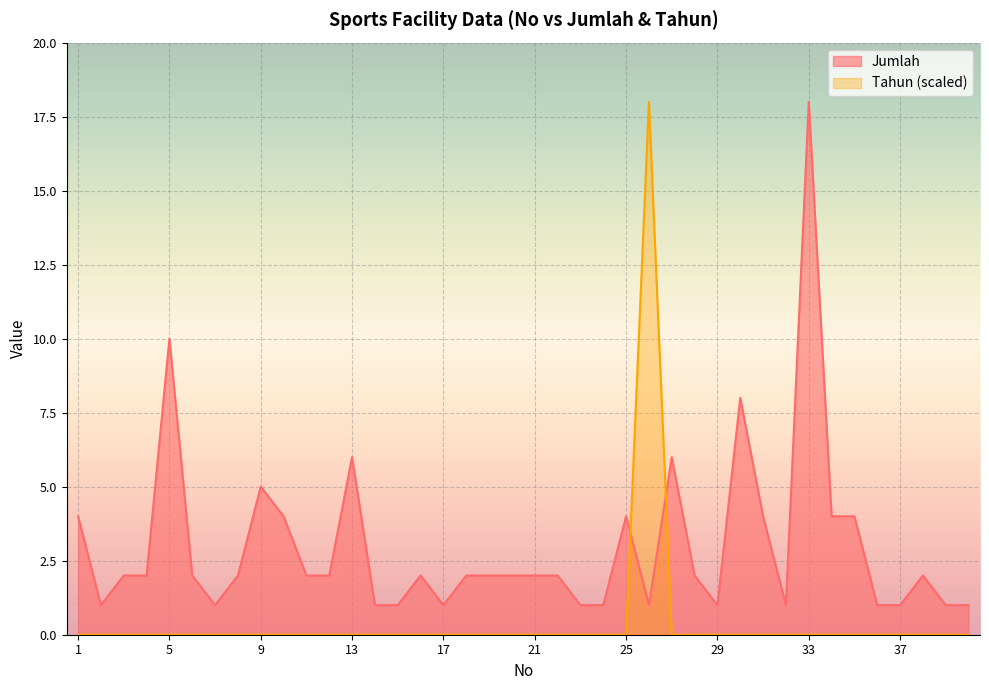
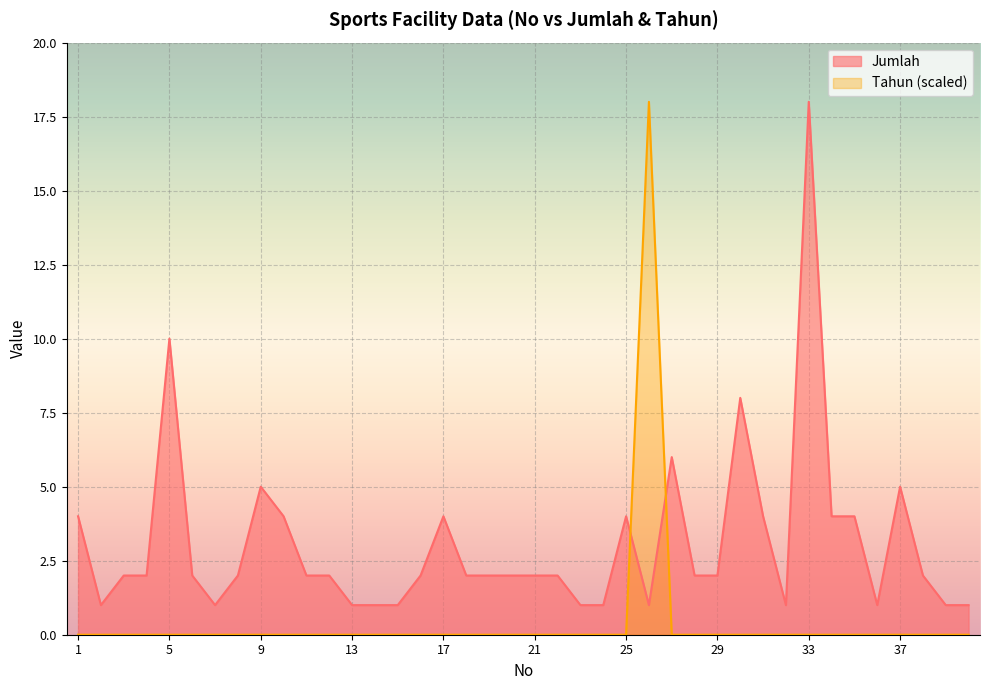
Jumlah, 13: 6 -> 1
Jumlah, 17: 1 -> 4
Jumlah, 29: 1 -> 2
Jumlah, 37: 1 -> 5
